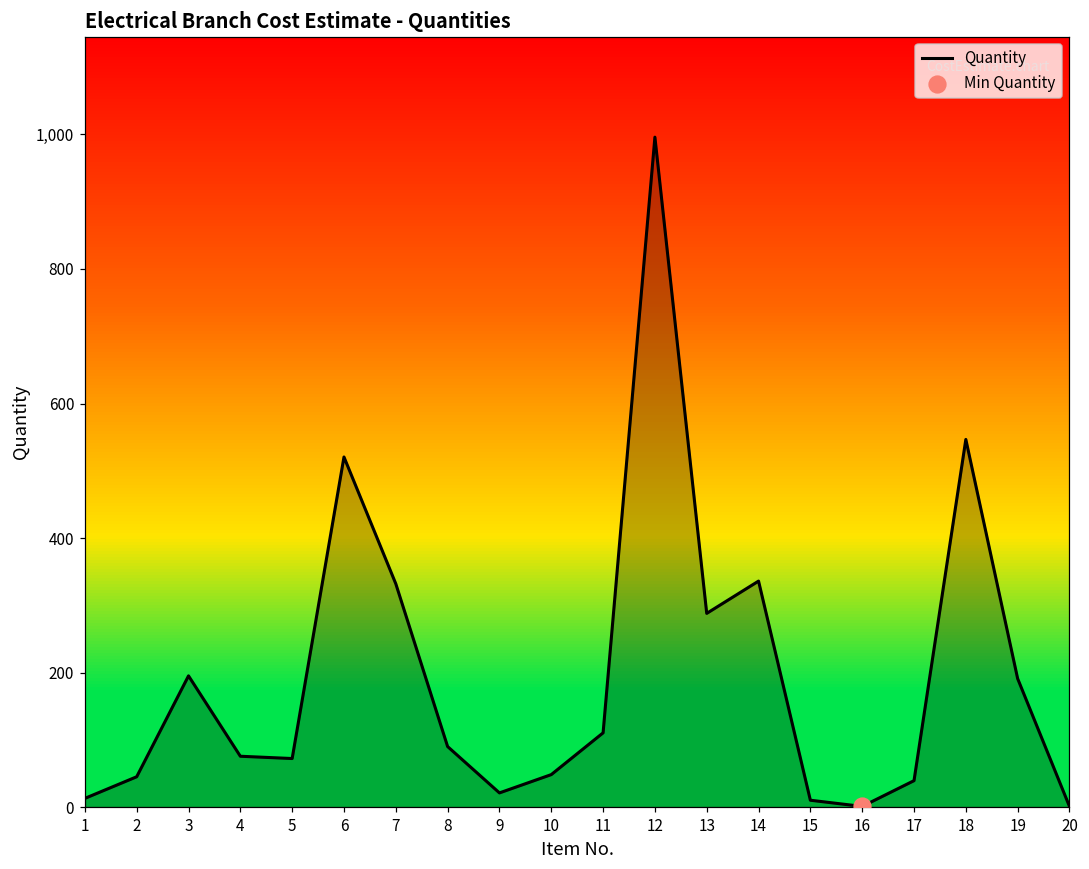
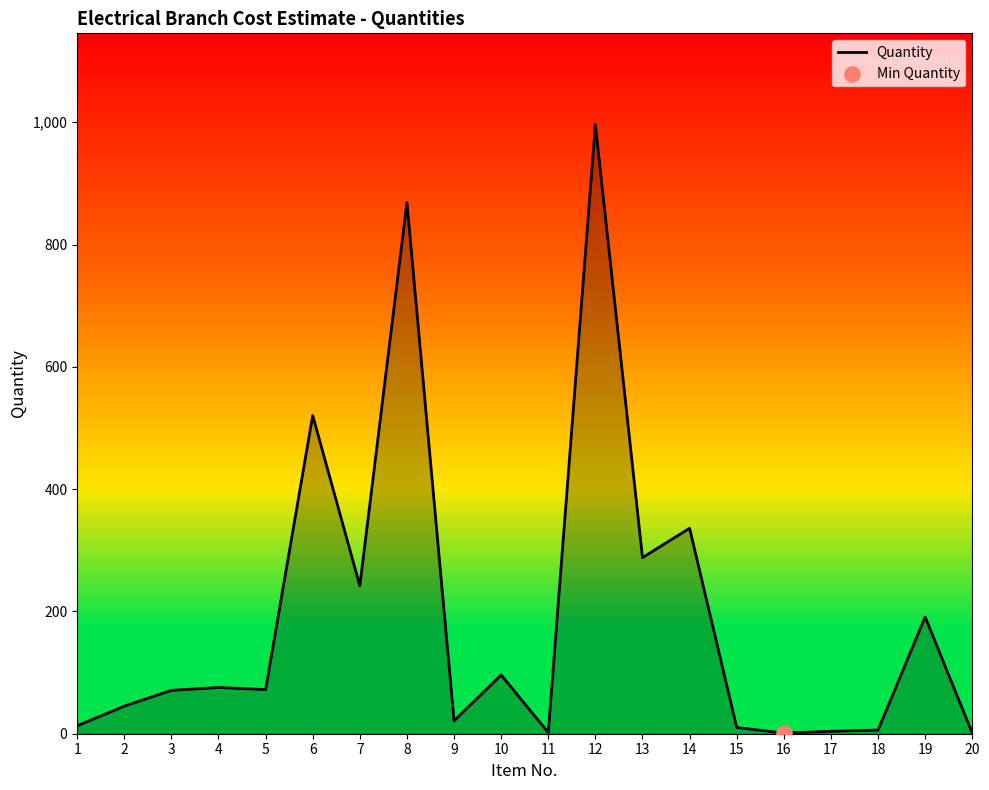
Quantity, 3: 200 -> 70
Quantity, 7: 330 -> 240
Quantity, 8: 90 -> 870
Quantity, 10: 50 -> 100
Quantity, 11: 110 -> 0
Quantity, 17: 40 -> 0
Quantity, 18: 550 -> 10
